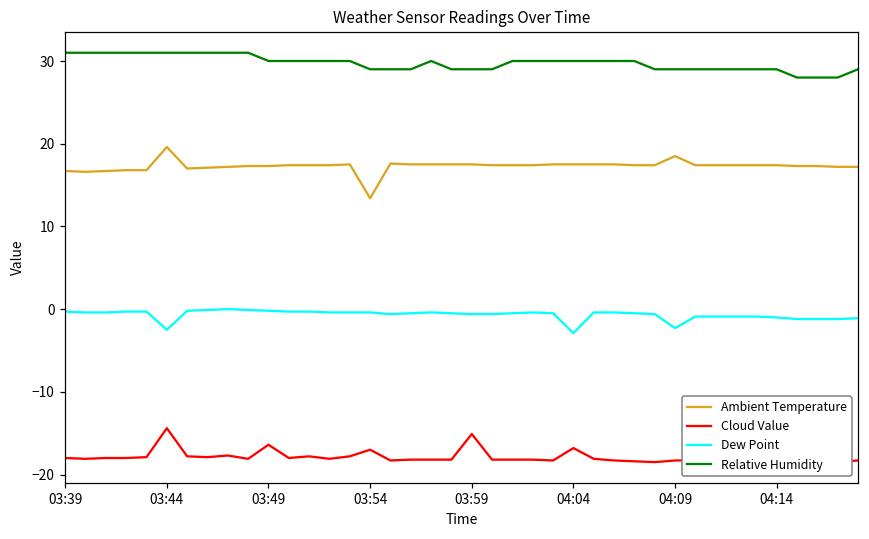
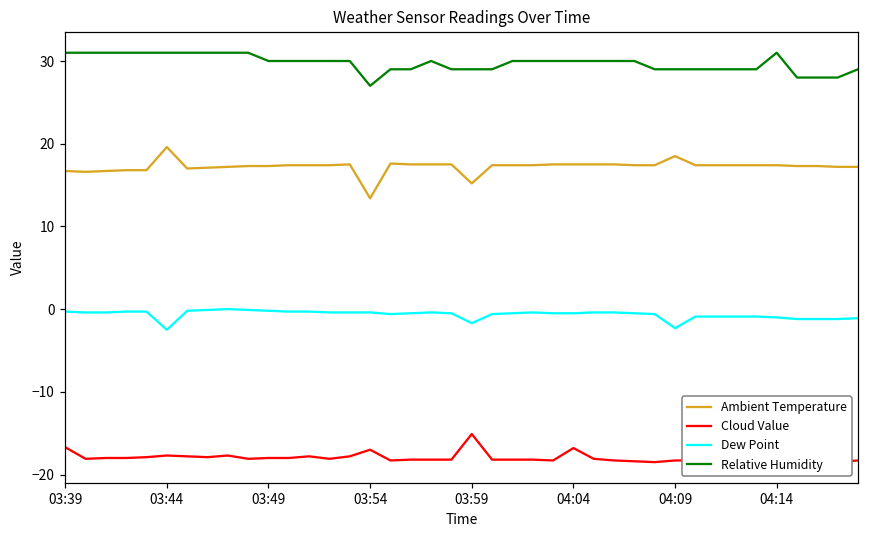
Cloud Value, 03:39: -18 -> -17
Cloud Value, 03:44: -14 -> -18
Cloud Value, 03:49: -16 -> -18
Relative Humidity, 03:54: 29 -> 27
Ambient Temperature, 03:59: 18 -> 15
Dew Point, 03:59: -1 -> -2
Dew Point, 04:04: -3 -> -1
Relative Humidity, 04:14: 29 -> 31
